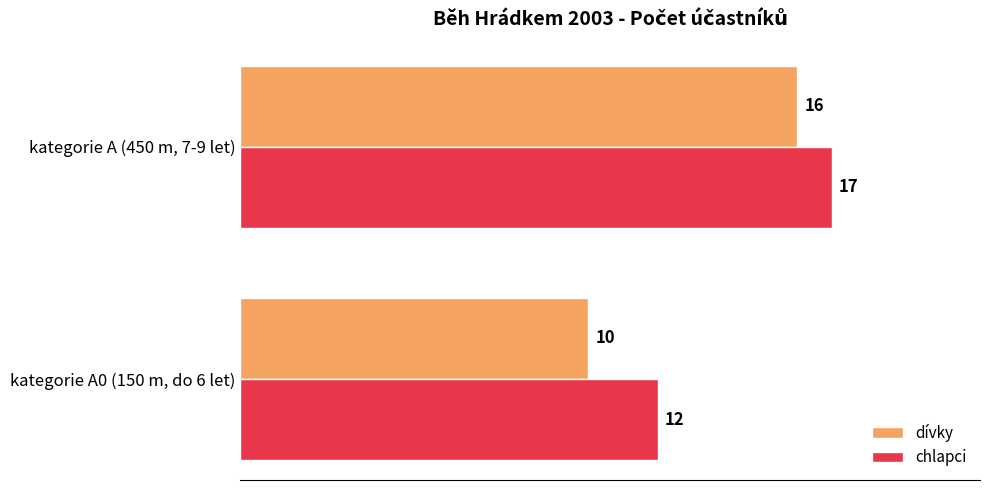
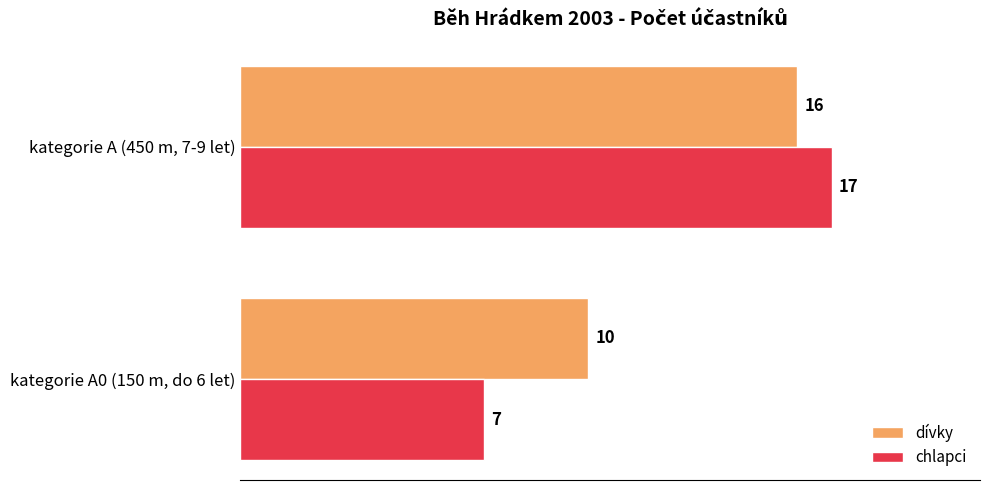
chlapci, kategorie A0 (150 m, do 6 let): 12 -> 7
